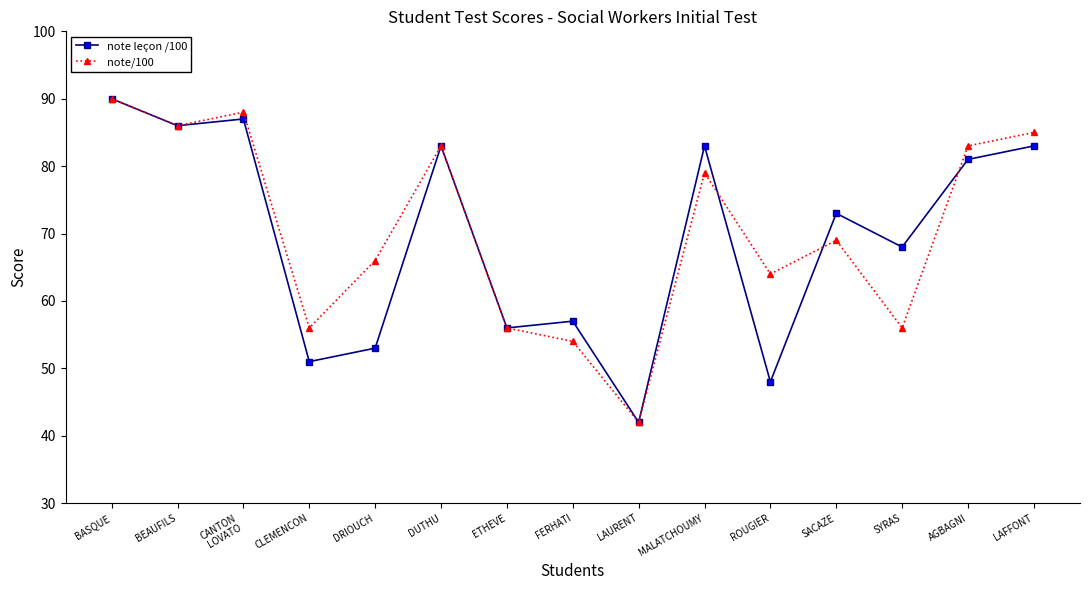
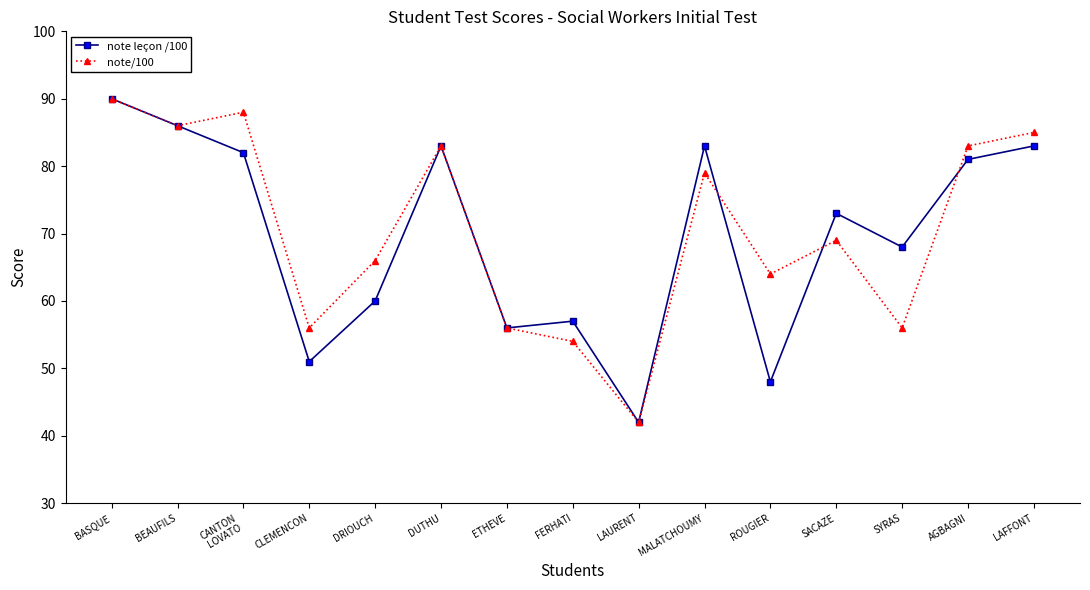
note leçon /100, CANTON LOVATO: 87 -> 82
note leçon /100, DRIOUCH: 53 -> 60
